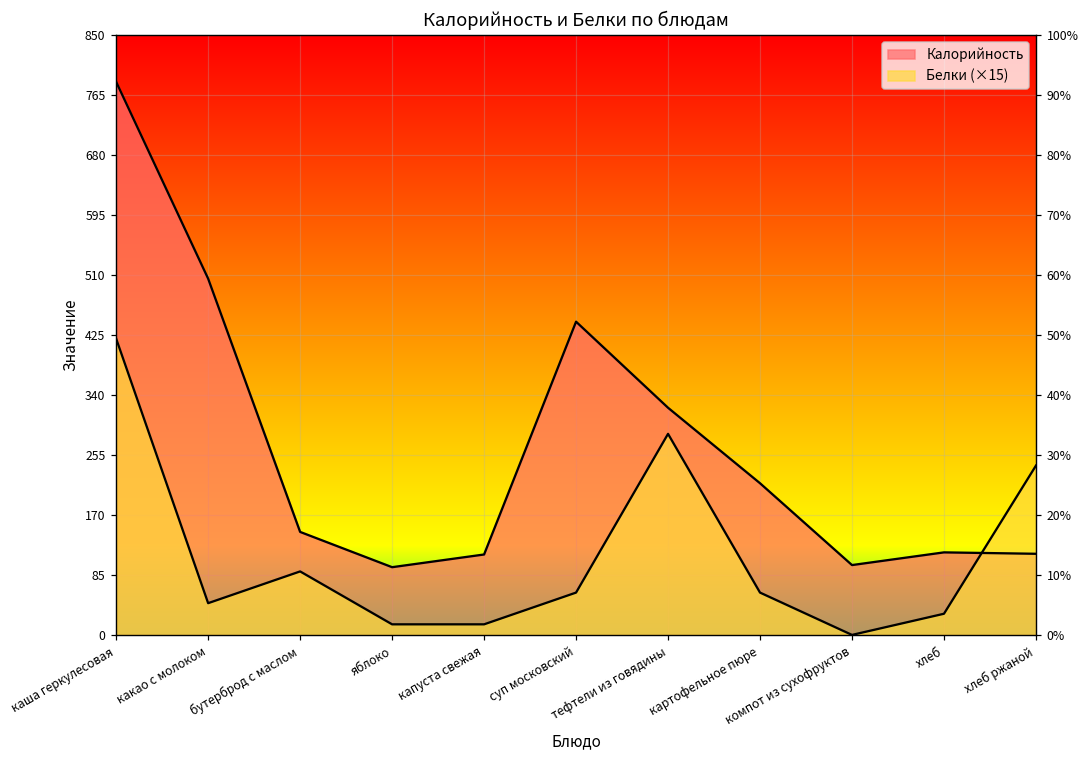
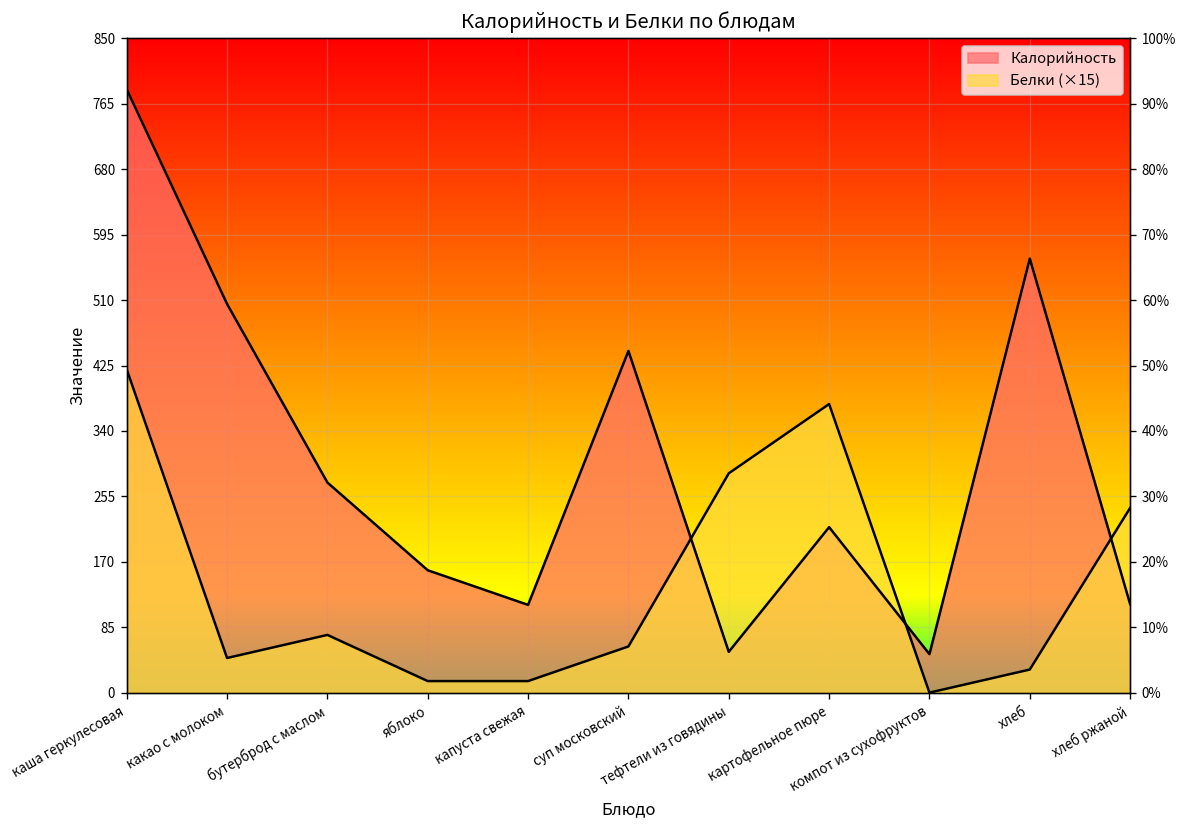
Калорийность, бутерброд с маслом: 150 -> 270
Белки (×15), бутерброд с маслом: 90 -> 80
Калорийность, яблоко: 100 -> 160
Калорийность, тефтели из говядины: 320 -> 50
Белки (×15), картофельное пюре: 60 -> 380
Калорийность, компот из сухофруктов: 100 -> 50
Калорийность, хлеб: 120 -> 560
